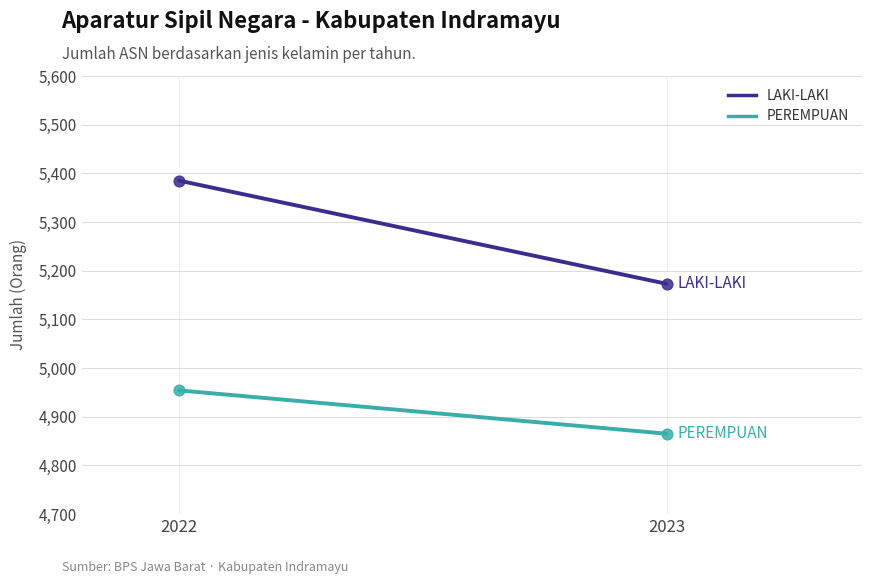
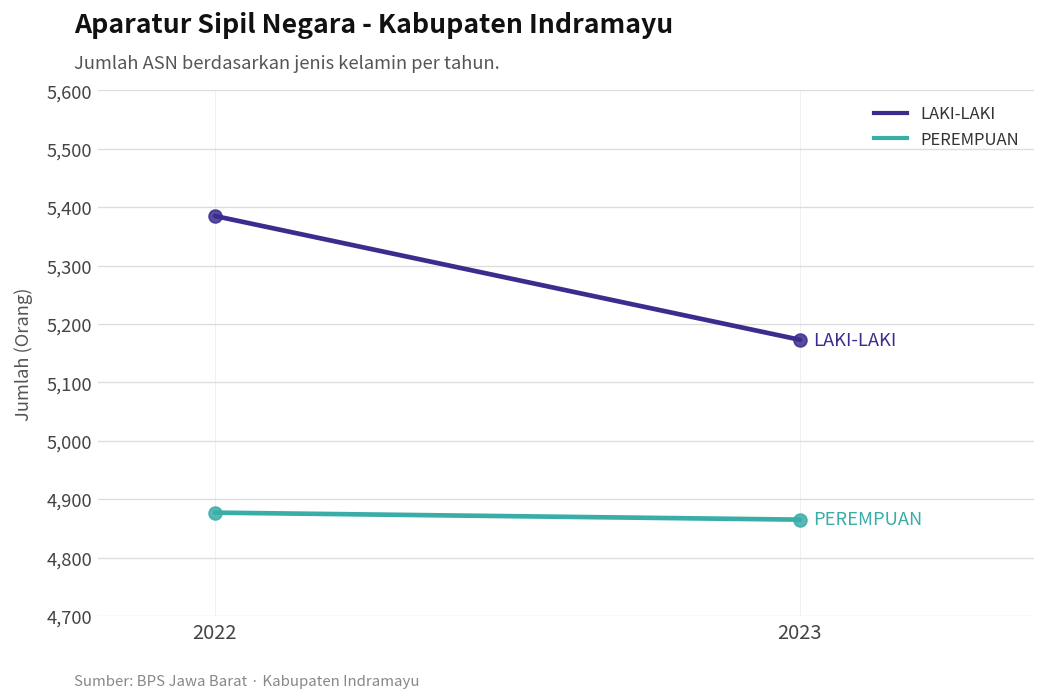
PEREMPUAN, 2022: 4,950 -> 4,880
